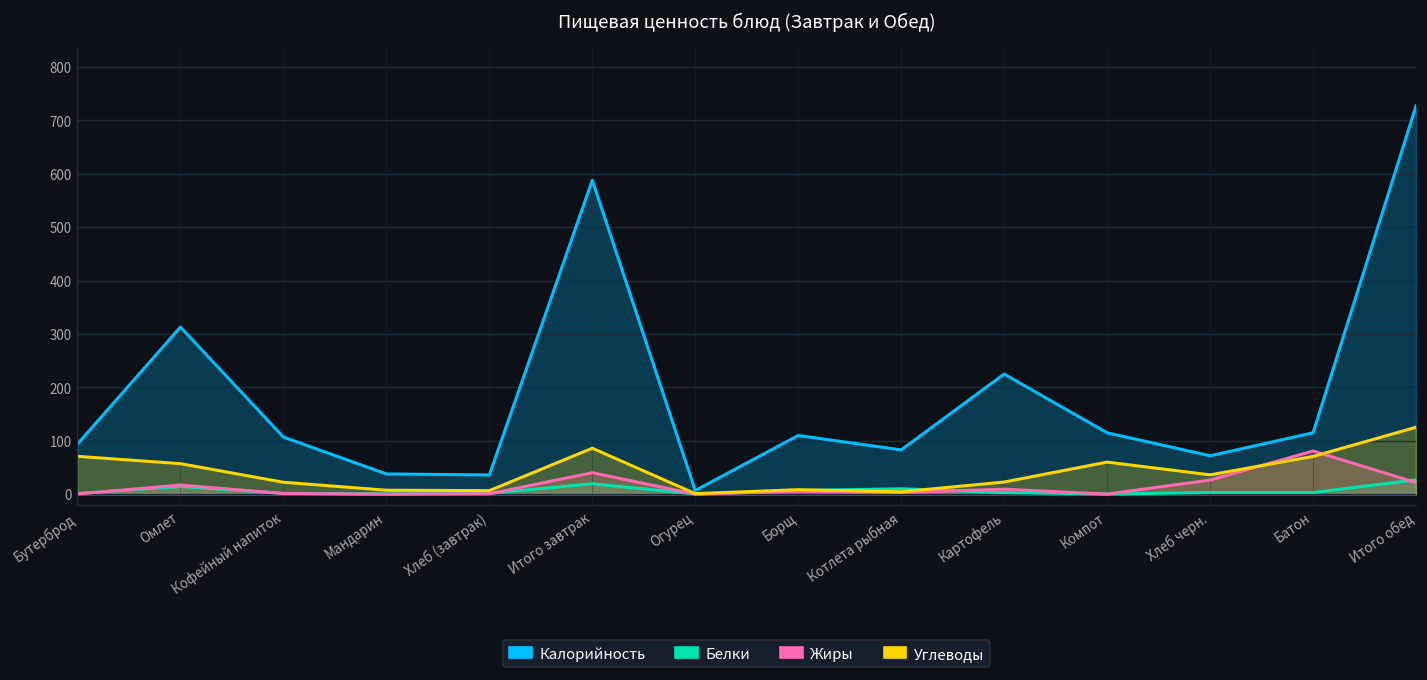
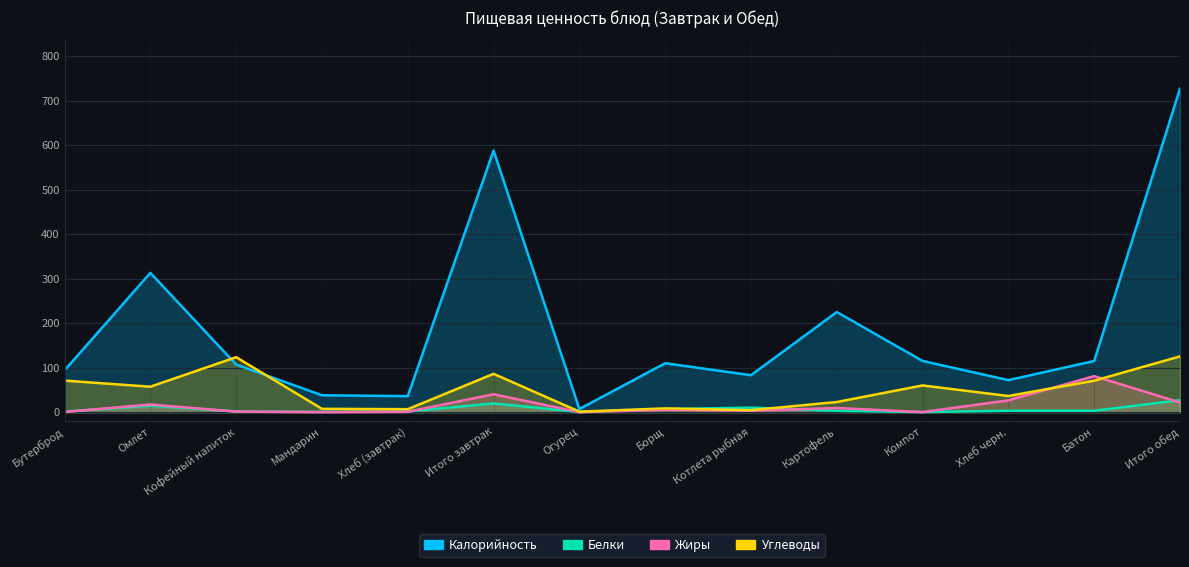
Углеводы, Кофейный напиток: 20 -> 120
